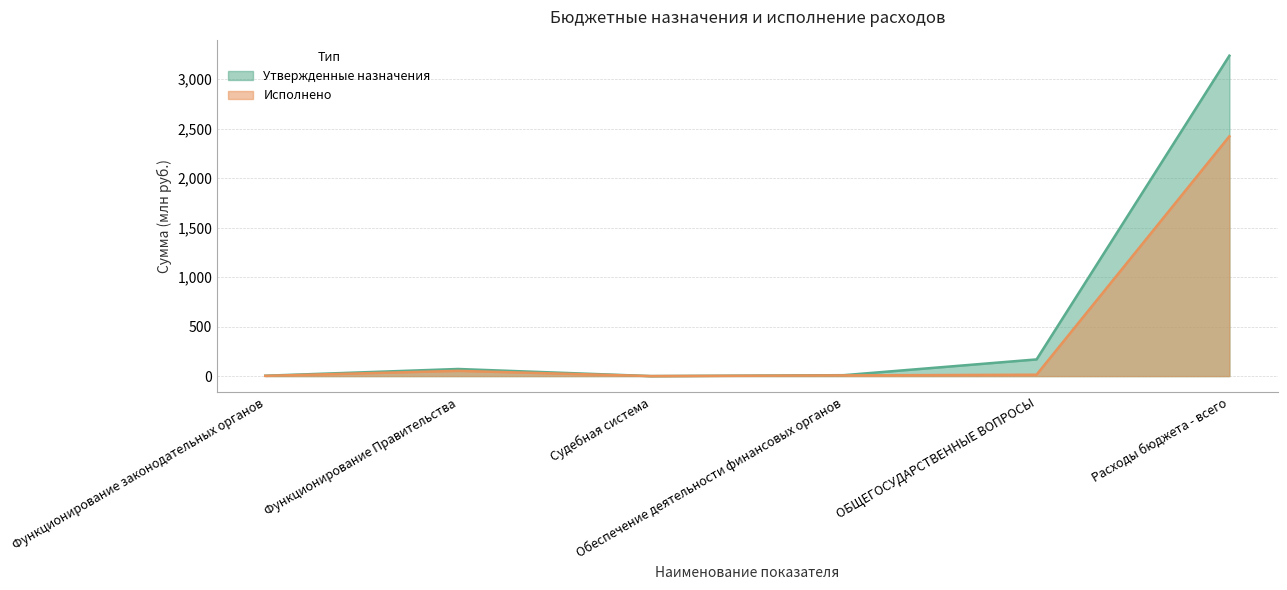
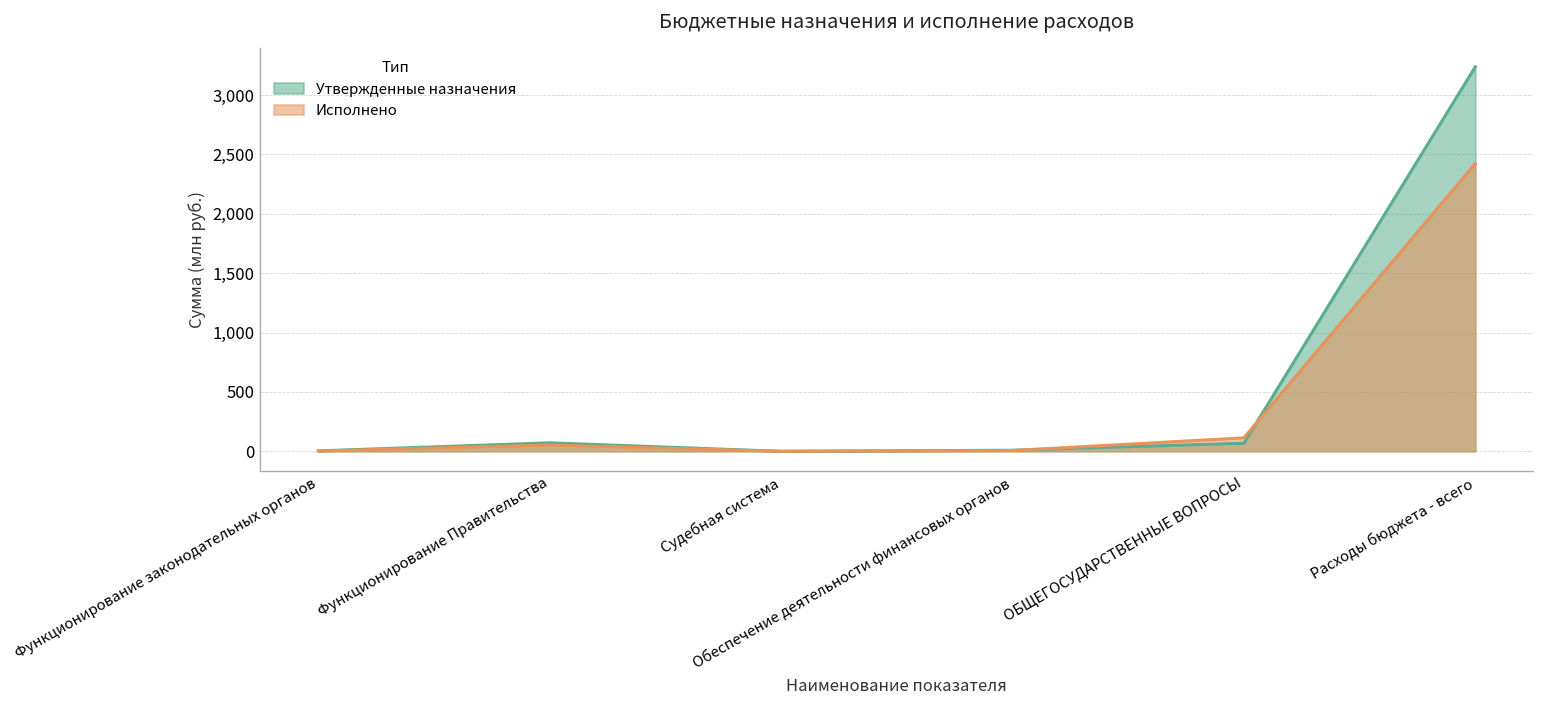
Утвержденные назначения, ОБЩЕГОСУДАРСТВЕННЫЕ ВОПРОСЫ: 200 -> 100
Исполнено, ОБЩЕГОСУДАРСТВЕННЫЕ ВОПРОСЫ: 0 -> 100
